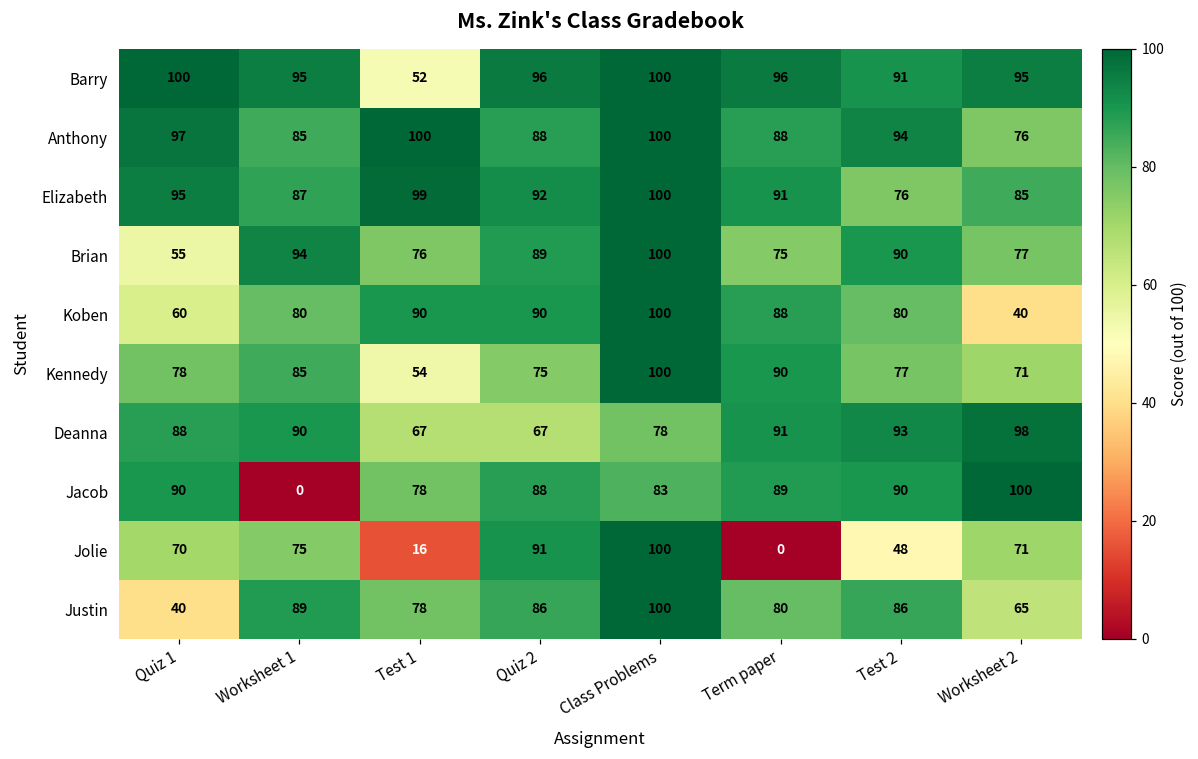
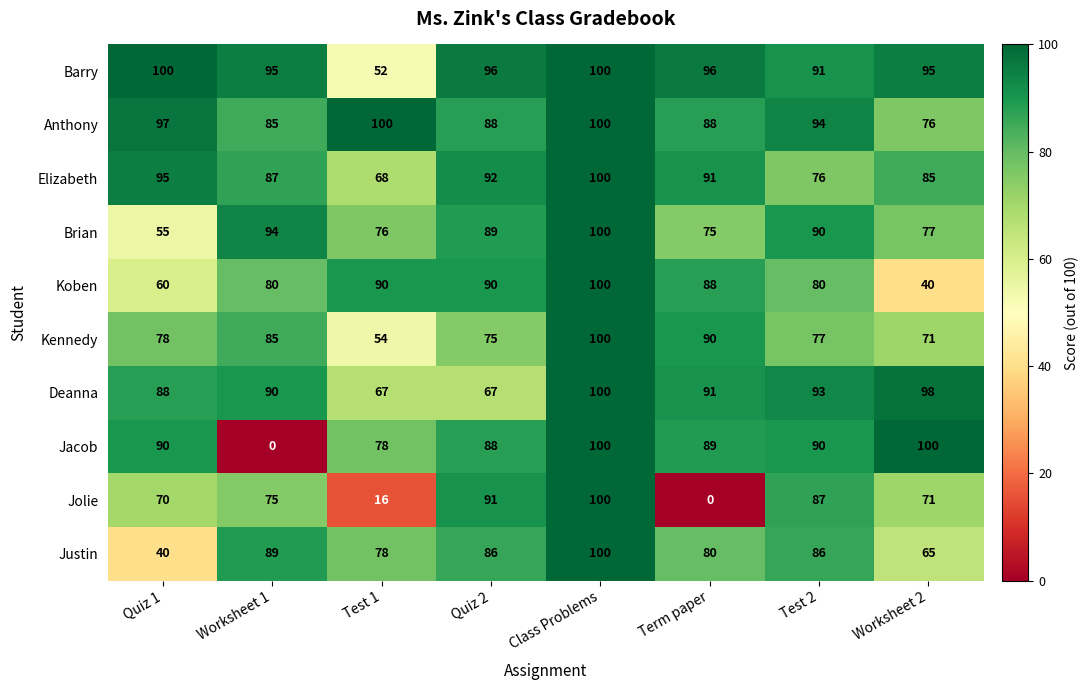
Elizabeth, Test 1: 99 -> 68
Deanna, Class Problems: 78 -> 100
Jacob, Class Problems: 83 -> 100
Jolie, Test 2: 48 -> 87
